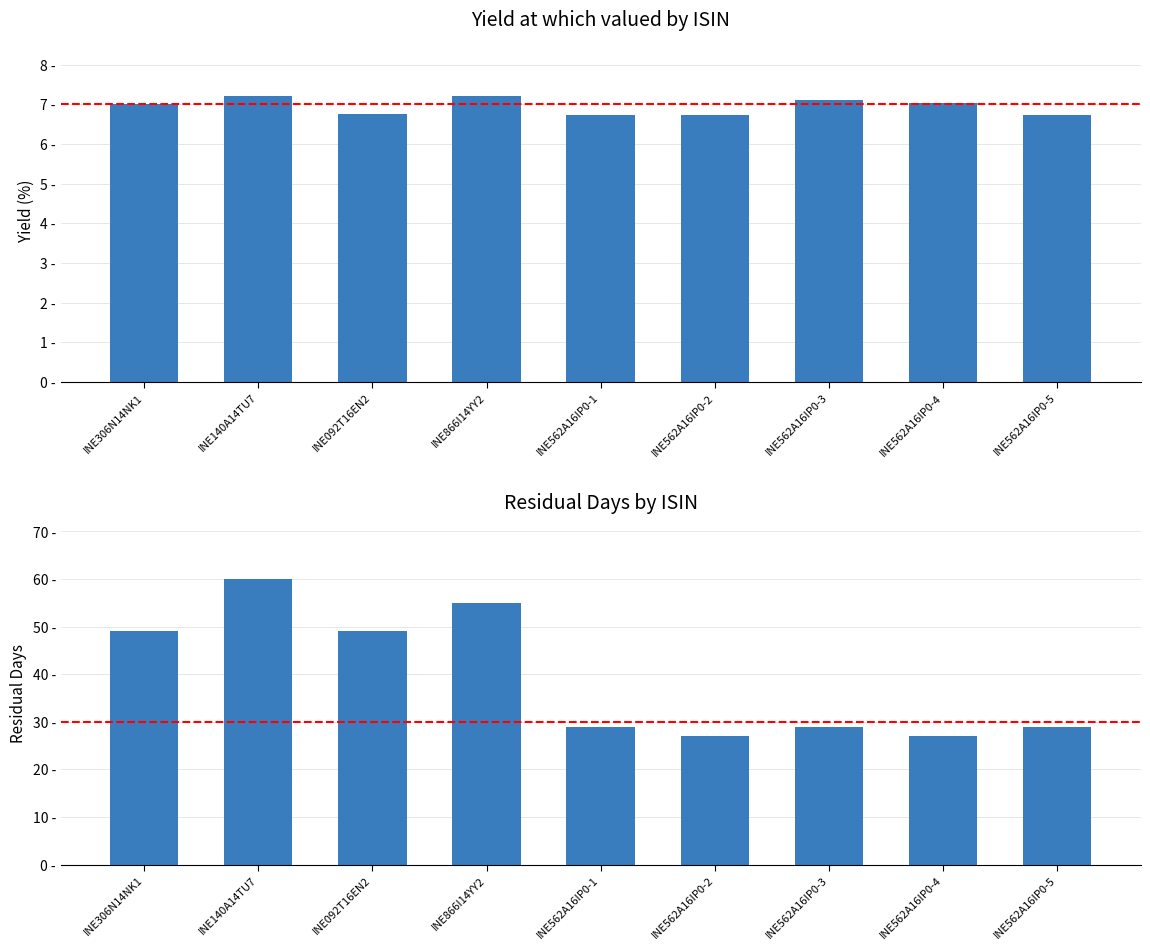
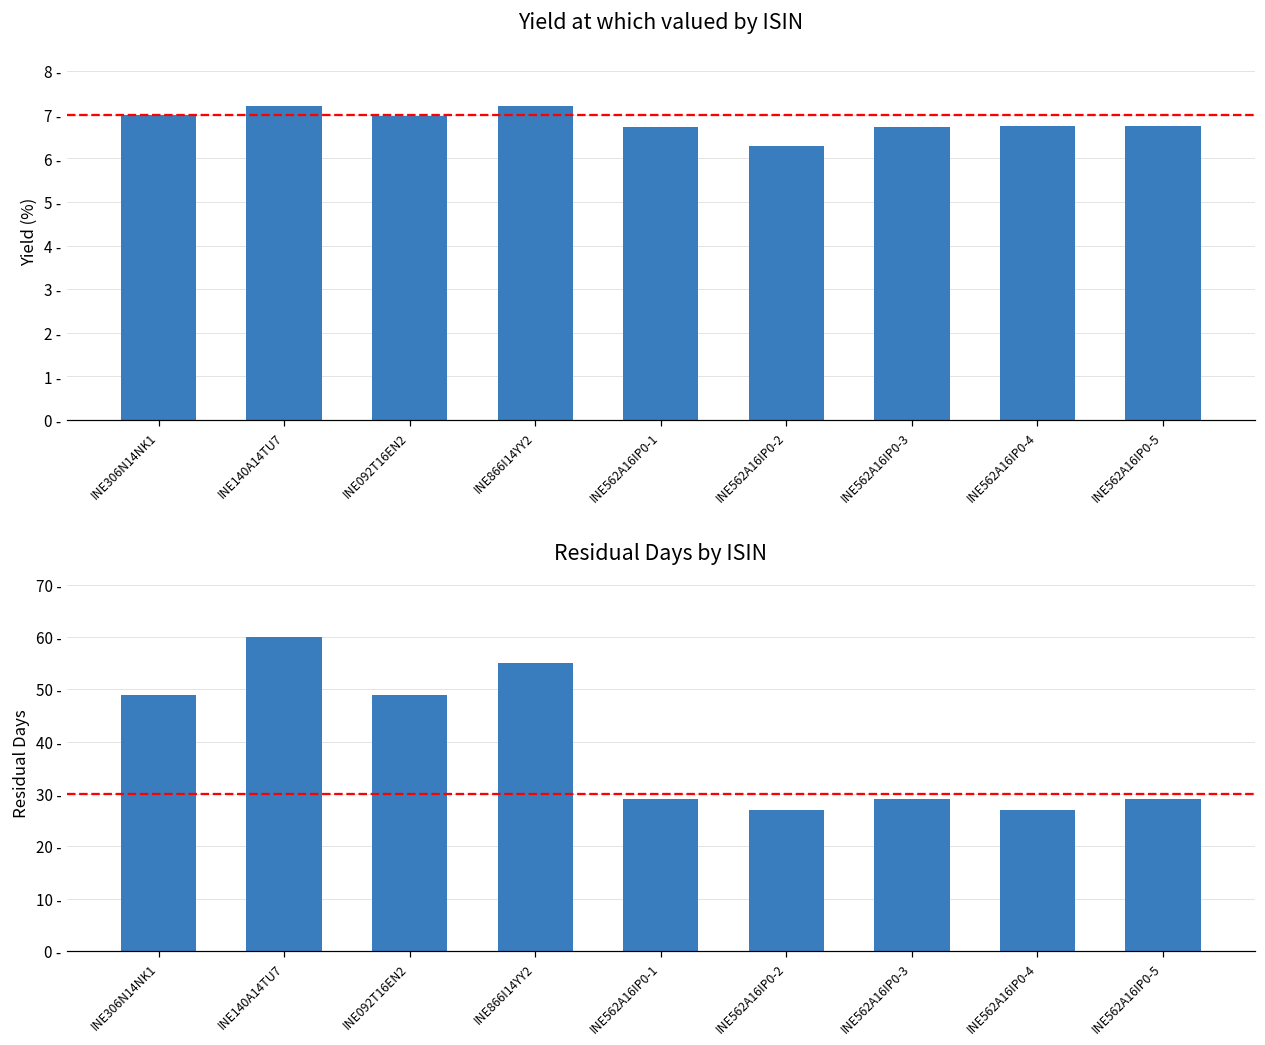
Yield at which valued by ISIN, INE092T16EN2: 6.8 - -> 7.0 -
Yield at which valued by ISIN, INE562A16IP0-2: 6.7 - -> 6.3 -
Yield at which valued by ISIN, INE562A16IP0-3: 7.1 - -> 6.7 -
Yield at which valued by ISIN, INE562A16IP0-4: 7.0 - -> 6.7 -
